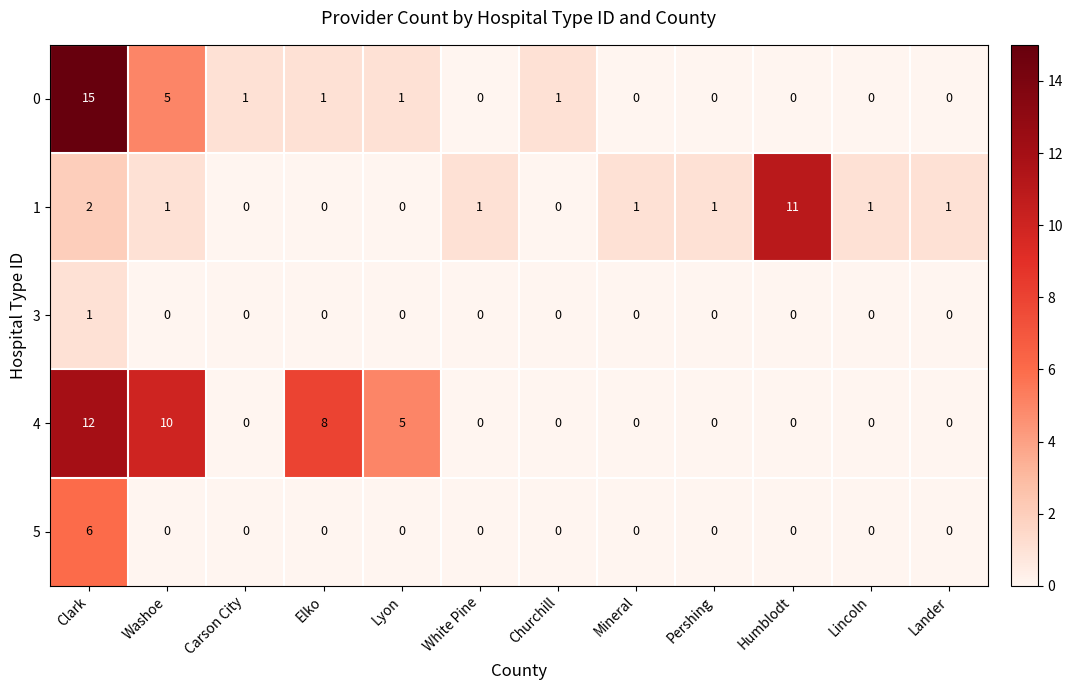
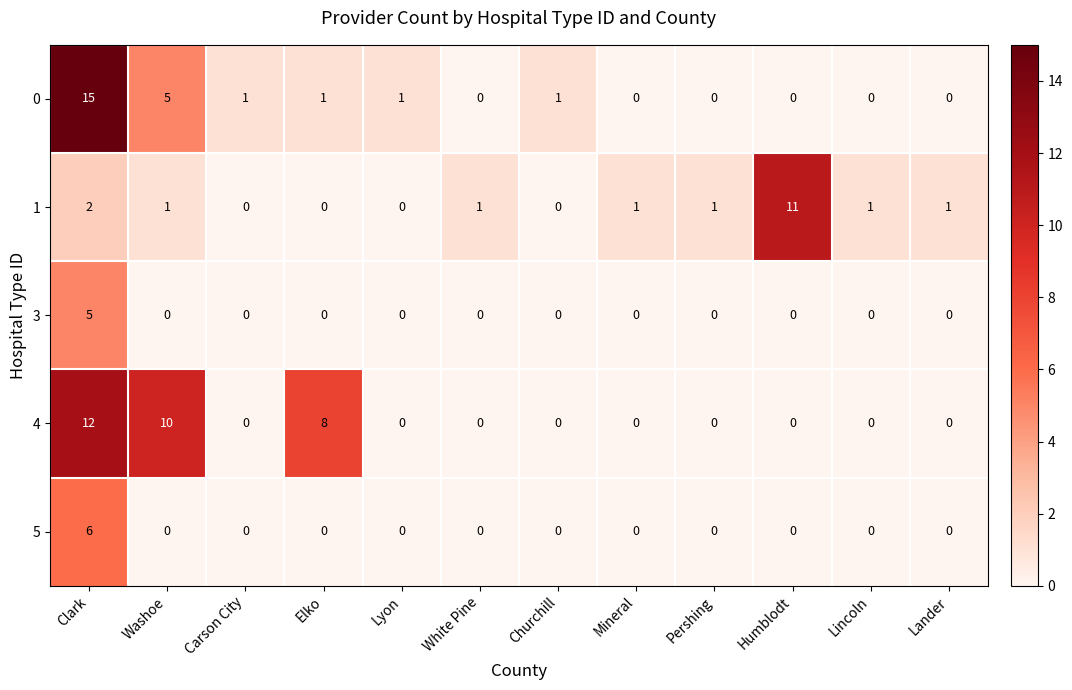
3, Clark: 1 -> 5
4, Lyon: 5 -> 0
